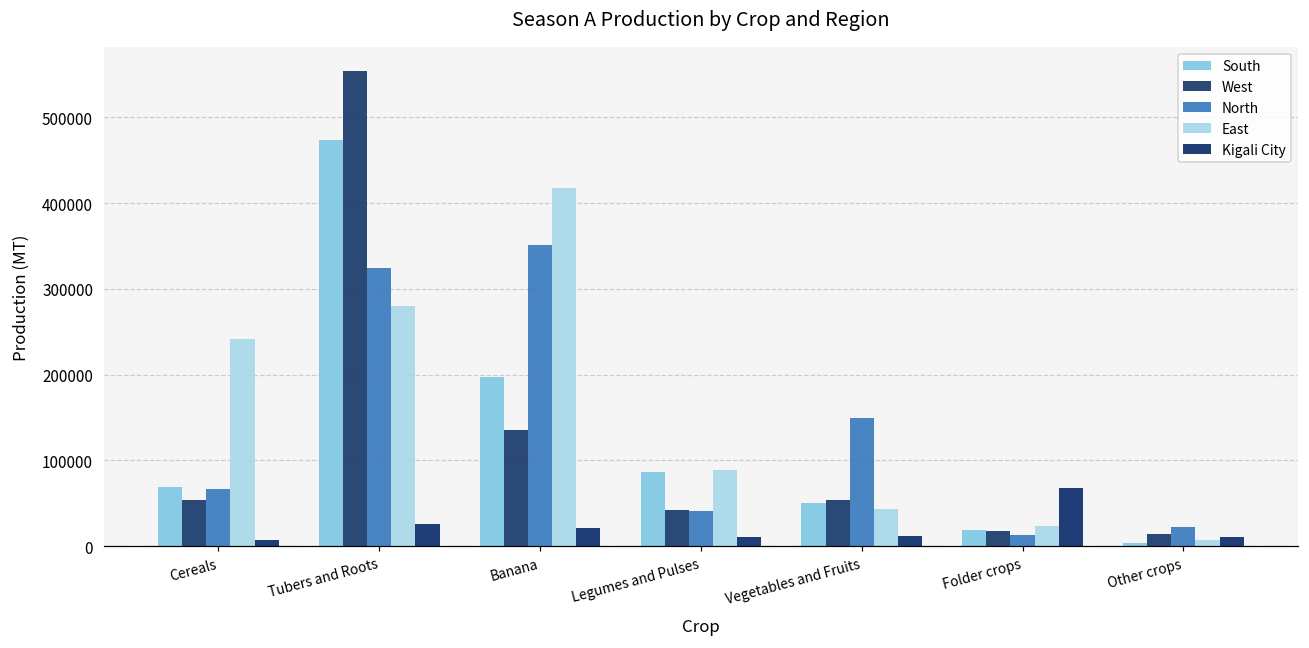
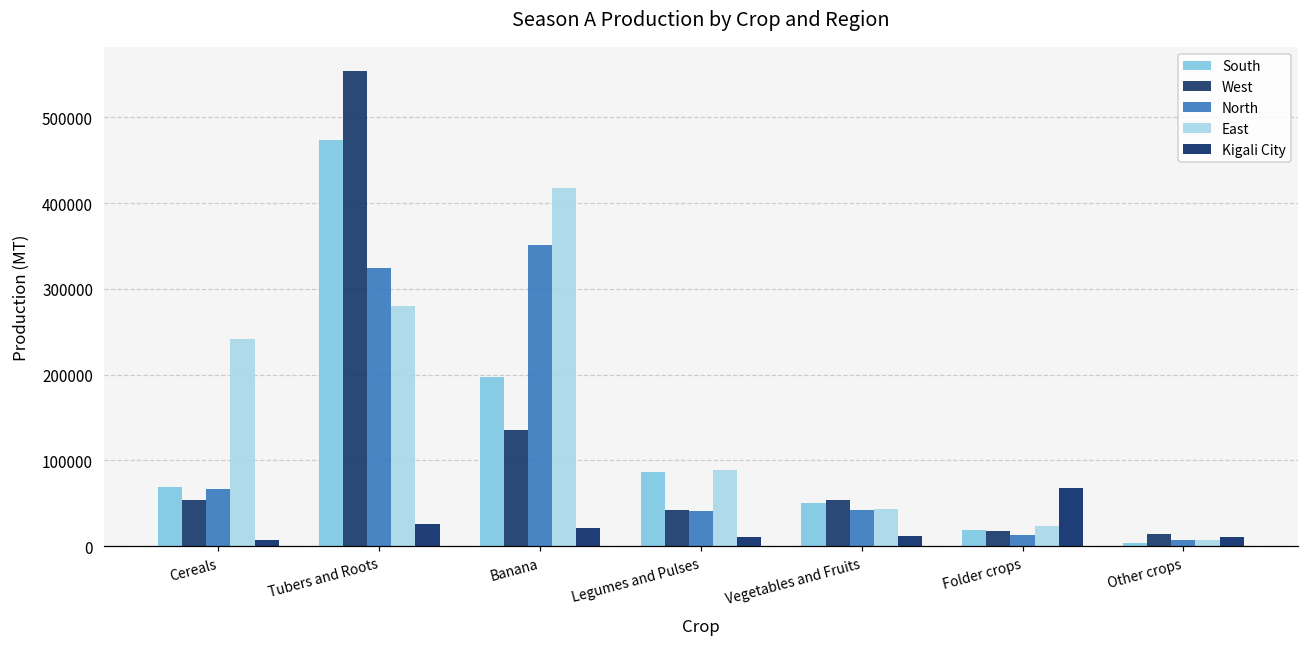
North, Vegetables and Fruits: 150000 -> 40000
North, Other crops: 20000 -> 10000
